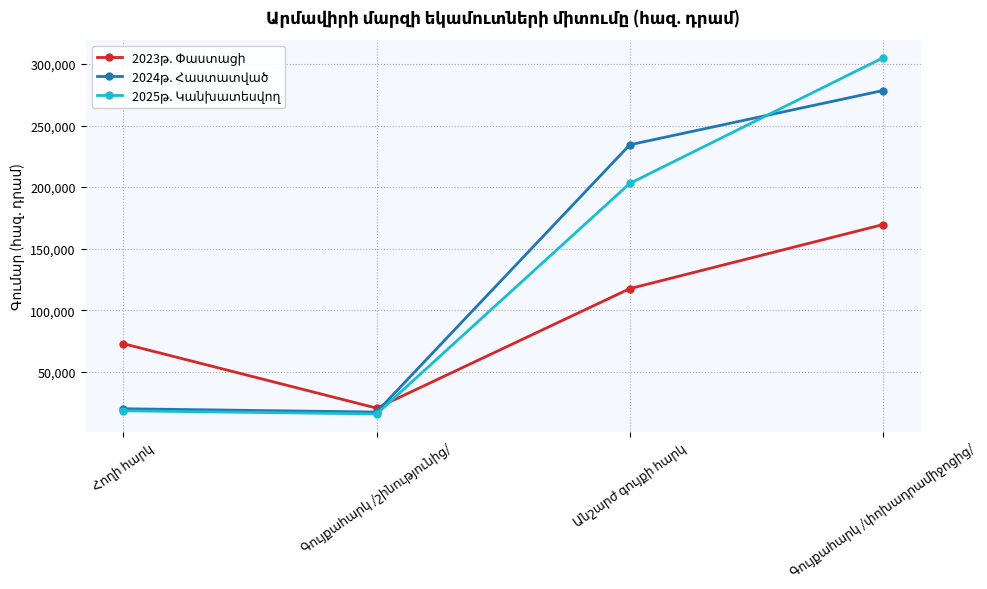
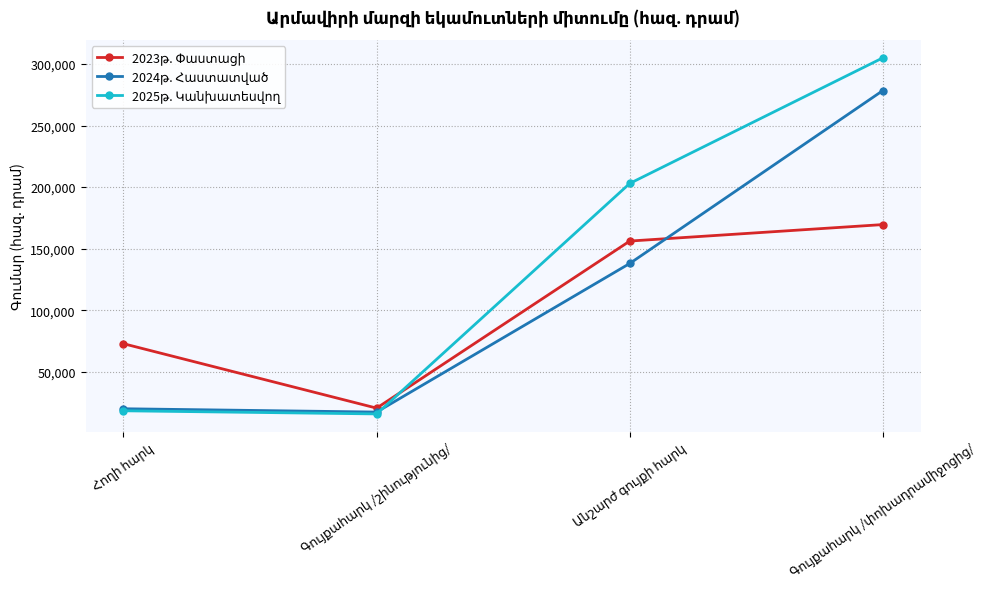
2023թ. Փաստացի, Անշարժ գույքի հարկ: 118,000 -> 156,000
2024թ. Հաստատված, Անշարժ գույքի հարկ: 234,000 -> 138,000
